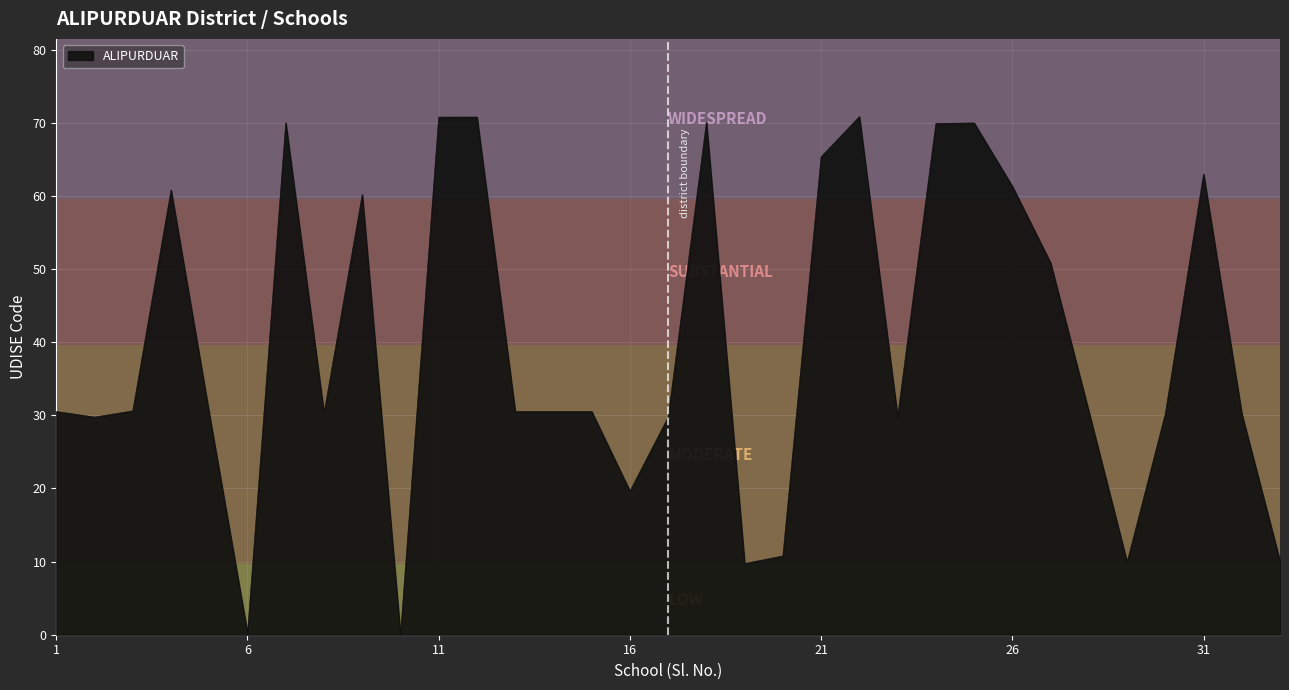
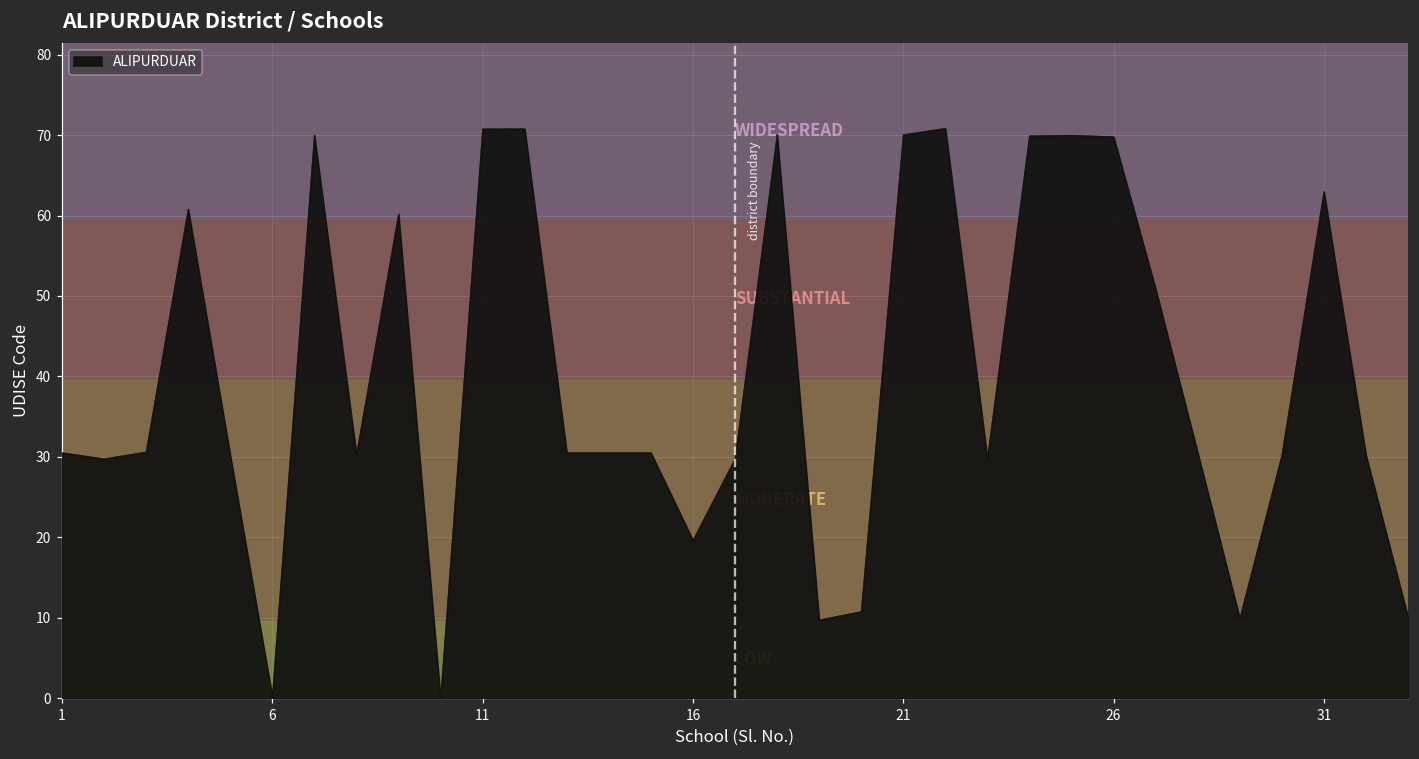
21: 65 -> 70
26: 61 -> 70
